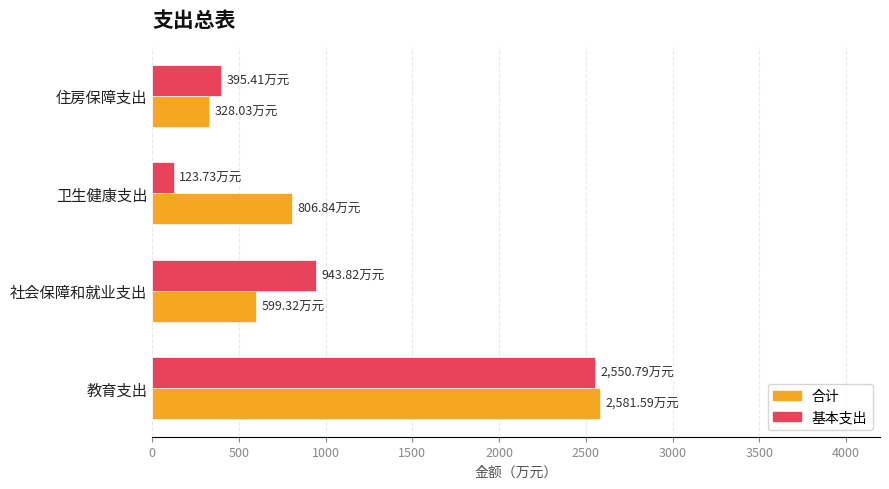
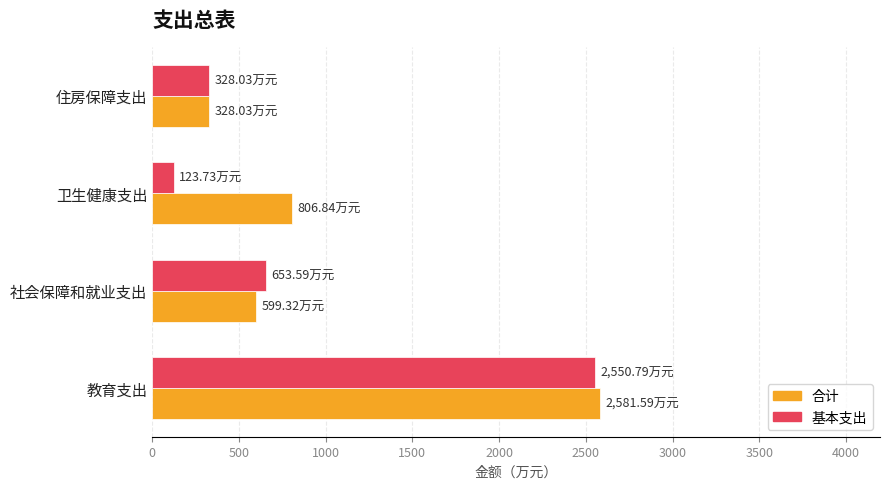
基本支出, 住房保障支出: 395.41 -> 328.03
基本支出, 社会保障和就业支出: 943.82 -> 653.59
